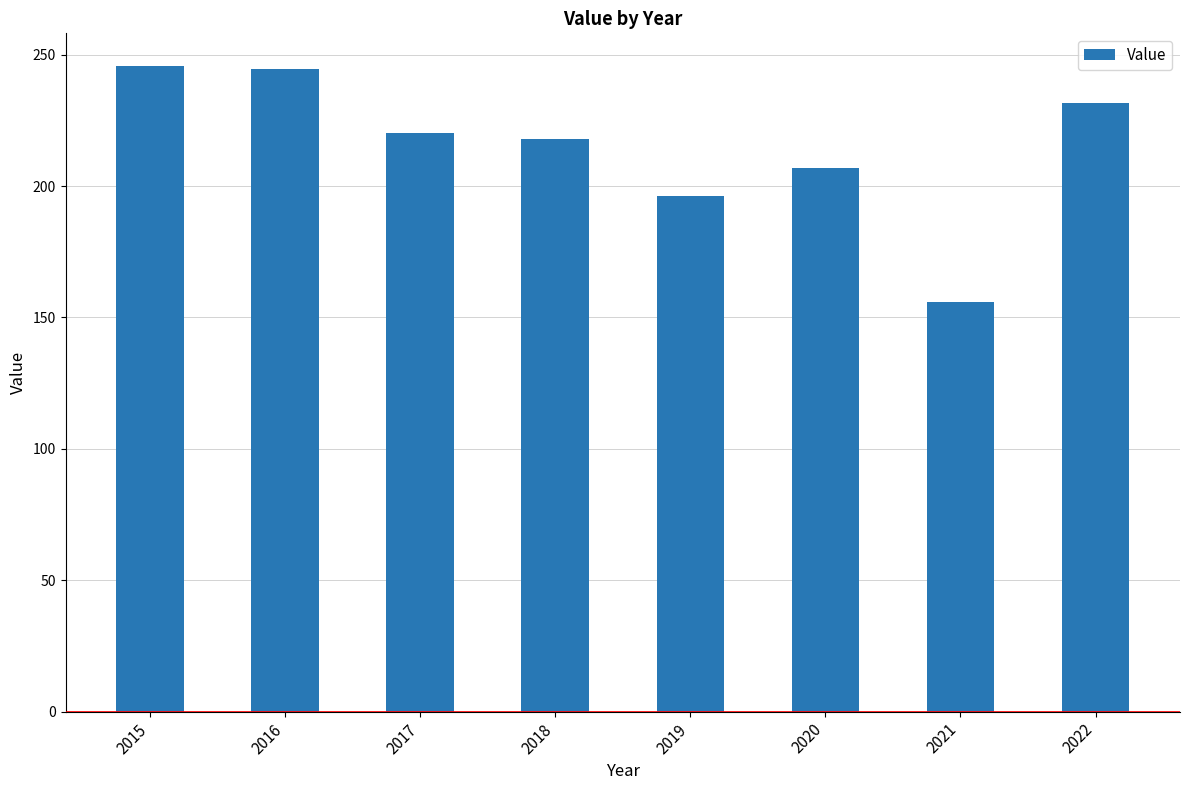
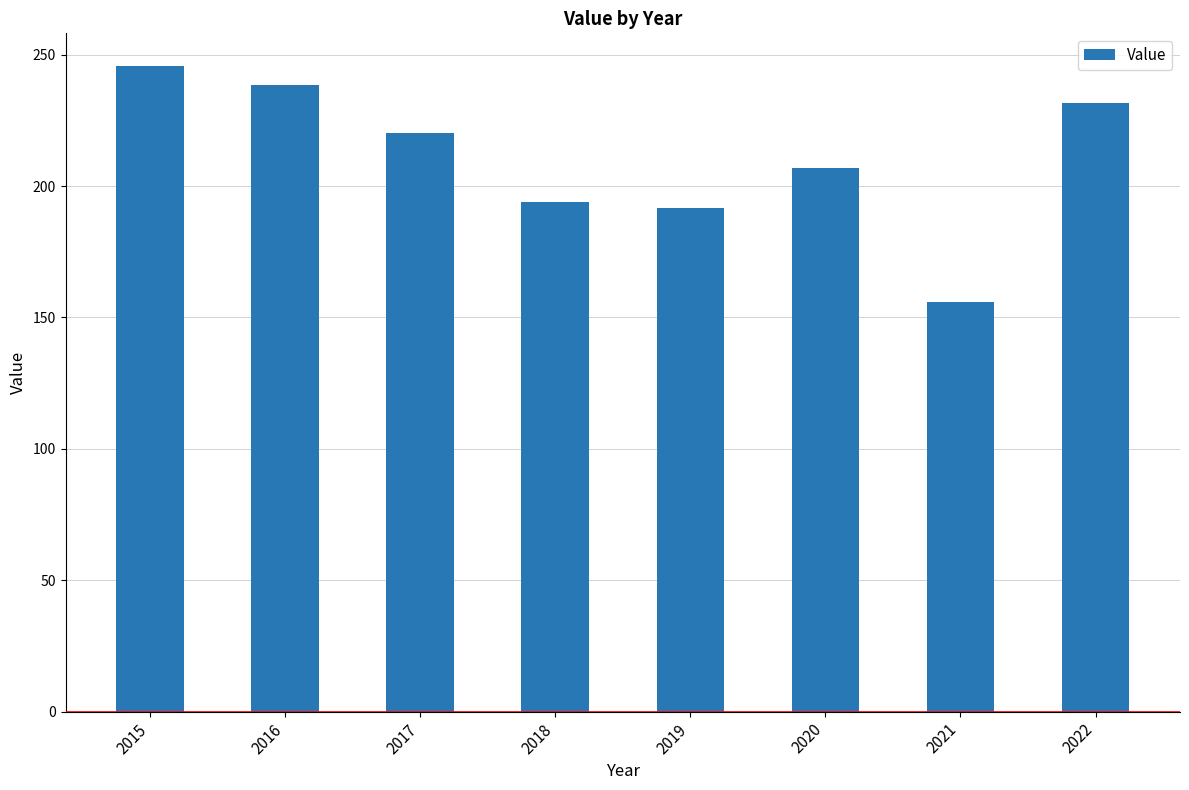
2016: 245 -> 238
2018: 218 -> 194
2019: 196 -> 192
